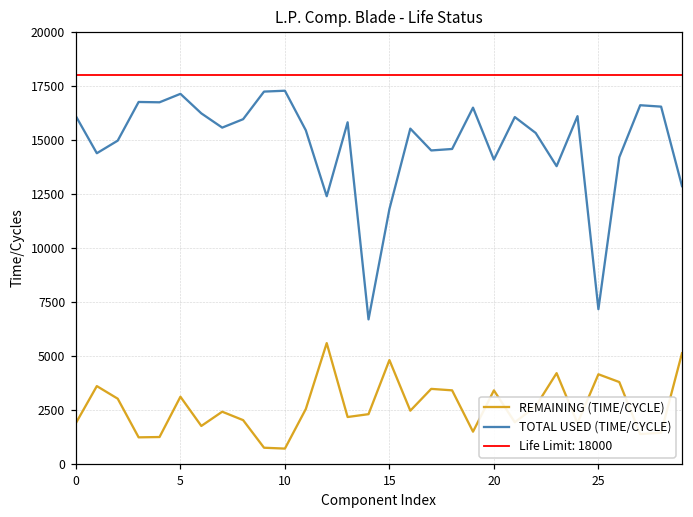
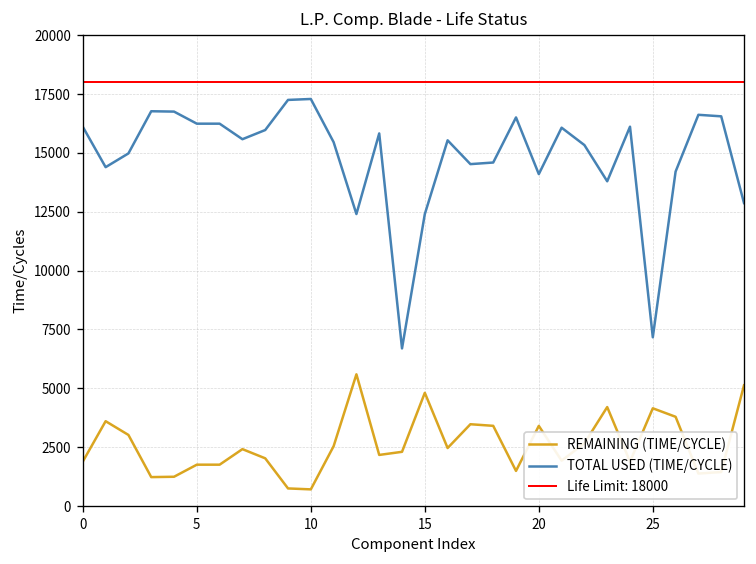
REMAINING (TIME/CYCLE), 5: 3100 -> 1800
TOTAL USED (TIME/CYCLE), 5: 17100 -> 16200
TOTAL USED (TIME/CYCLE), 15: 11800 -> 12400
